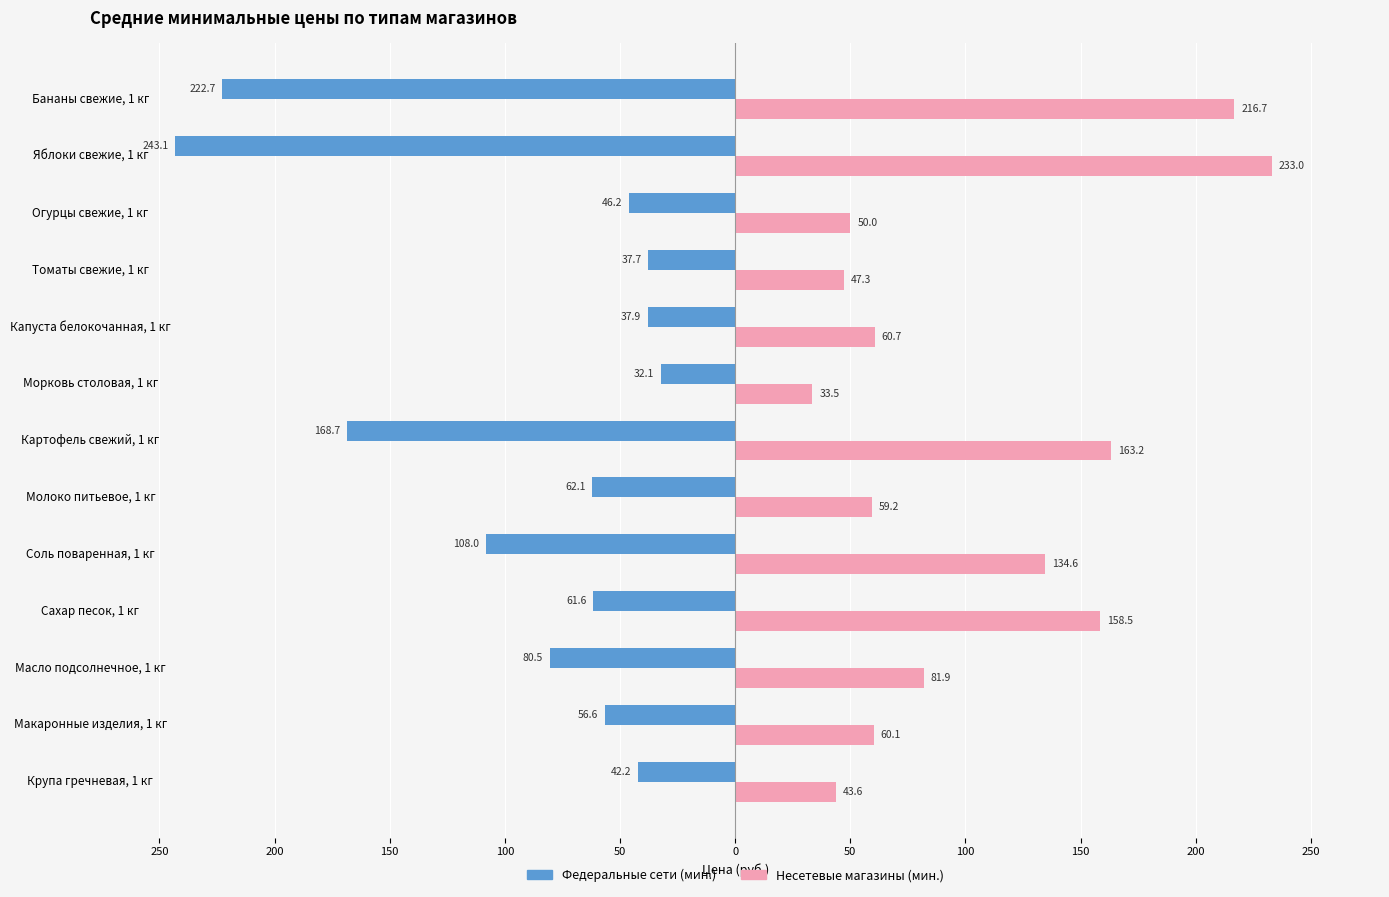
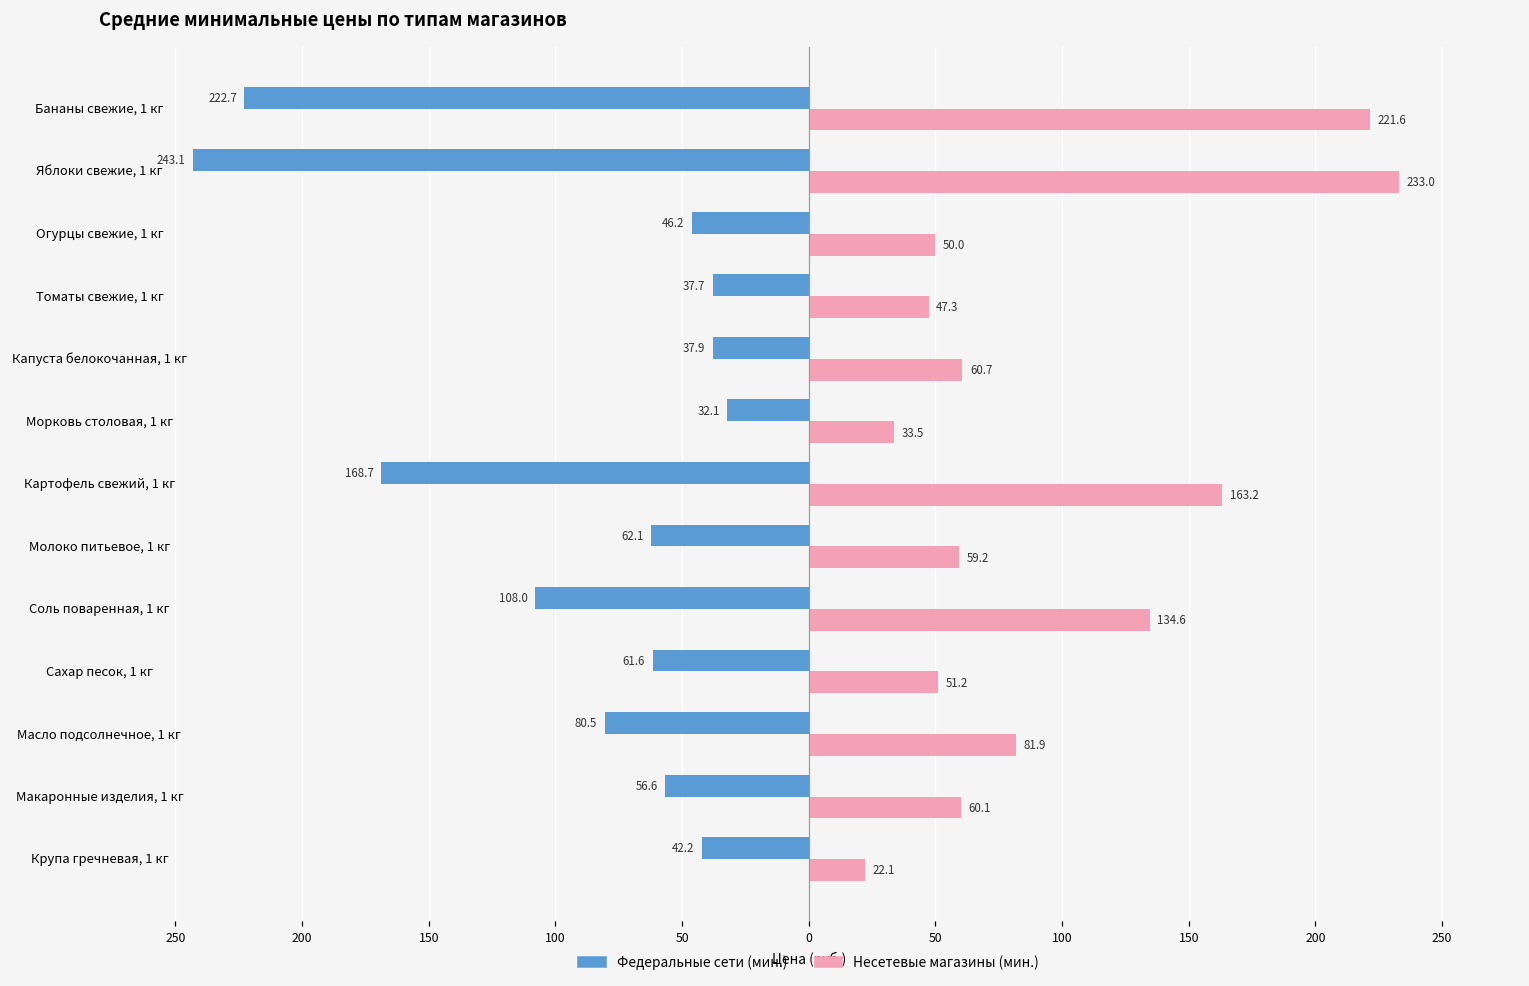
Несетевые магазины (мин.), Бананы свежие, 1 кг: 216.7 -> 221.6
Несетевые магазины (мин.), Сахар песок, 1 кг: 158.5 -> 51.2
Несетевые магазины (мин.), Крупа гречневая, 1 кг: 43.6 -> 22.1
